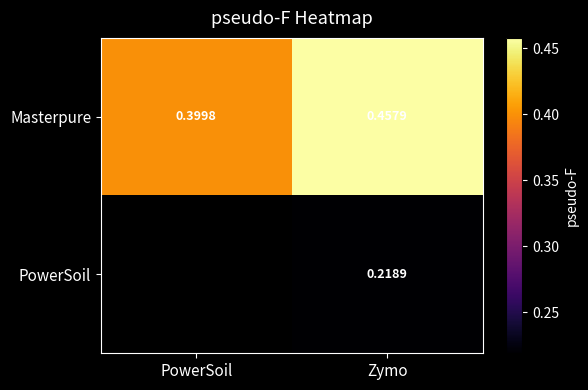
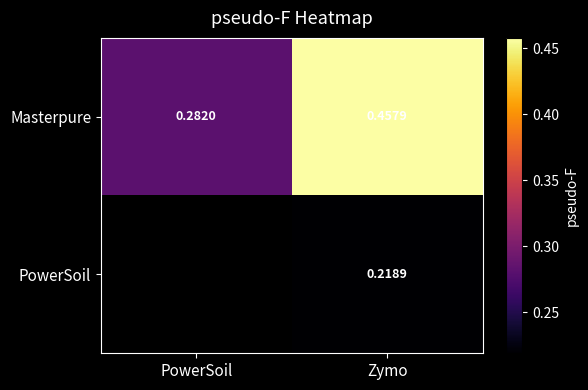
Masterpure, PowerSoil: 0.3998 -> 0.2820
